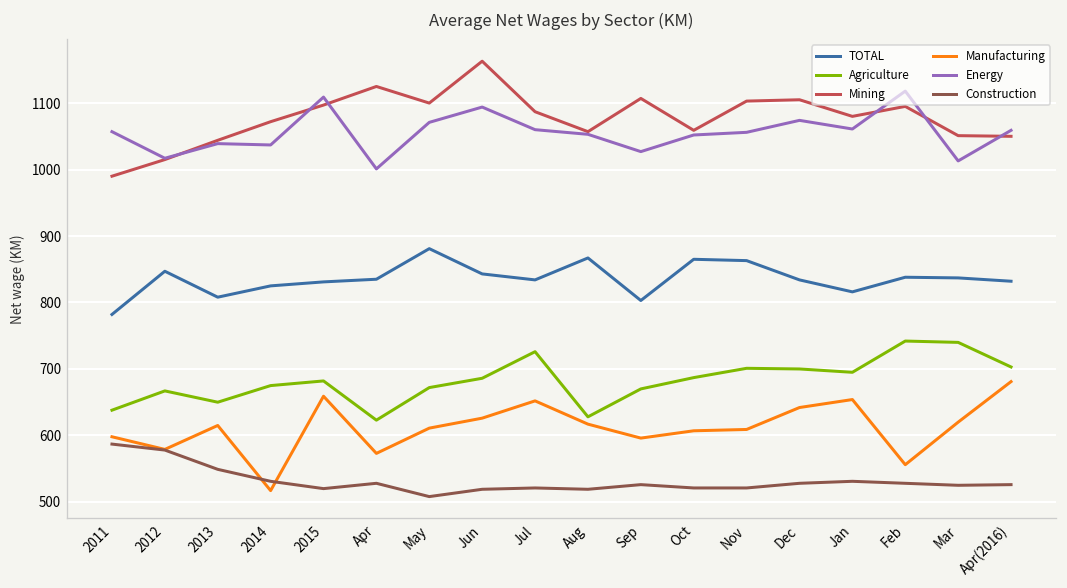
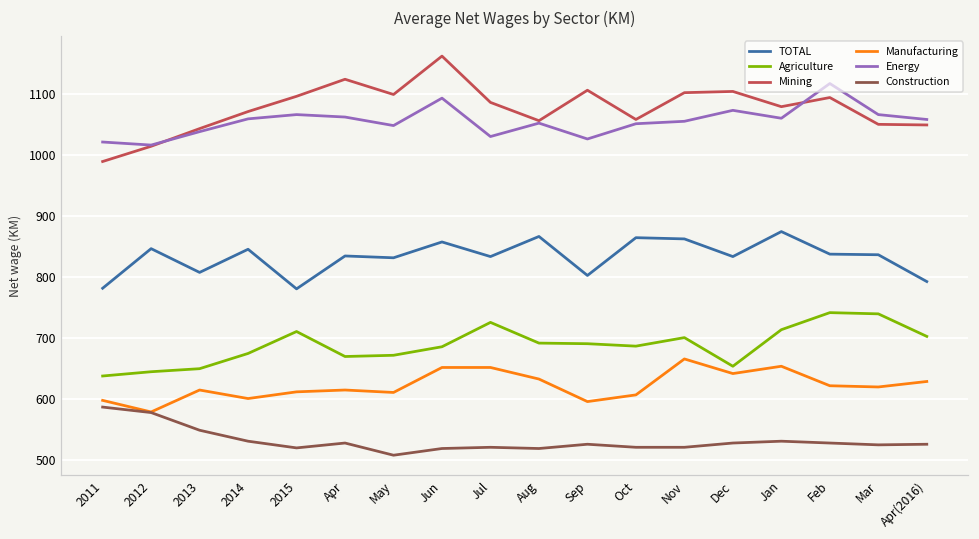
Energy, 2011: 1060 -> 1020
Agriculture, 2012: 670 -> 650
TOTAL, 2014: 830 -> 850
Manufacturing, 2014: 520 -> 600
Energy, 2014: 1040 -> 1060
TOTAL, 2015: 830 -> 780
Agriculture, 2015: 680 -> 710
Manufacturing, 2015: 660 -> 610
Energy, 2015: 1110 -> 1070
Agriculture, Apr: 620 -> 670
Manufacturing, Apr: 570 -> 620
Energy, Apr: 1000 -> 1060
TOTAL, May: 880 -> 830
Energy, May: 1070 -> 1050
TOTAL, Jun: 840 -> 860
Manufacturing, Jun: 630 -> 650
Energy, Jul: 1060 -> 1030
Agriculture, Aug: 630 -> 690
Manufacturing, Aug: 620 -> 630
Agriculture, Sep: 670 -> 690
Manufacturing, Nov: 610 -> 670
Agriculture, Dec: 700 -> 650
TOTAL, Jan: 820 -> 880
Agriculture, Jan: 700 -> 710
Manufacturing, Feb: 560 -> 620
Energy, Mar: 1010 -> 1070
TOTAL, Apr(2016): 830 -> 790
Manufacturing, Apr(2016): 680 -> 630
